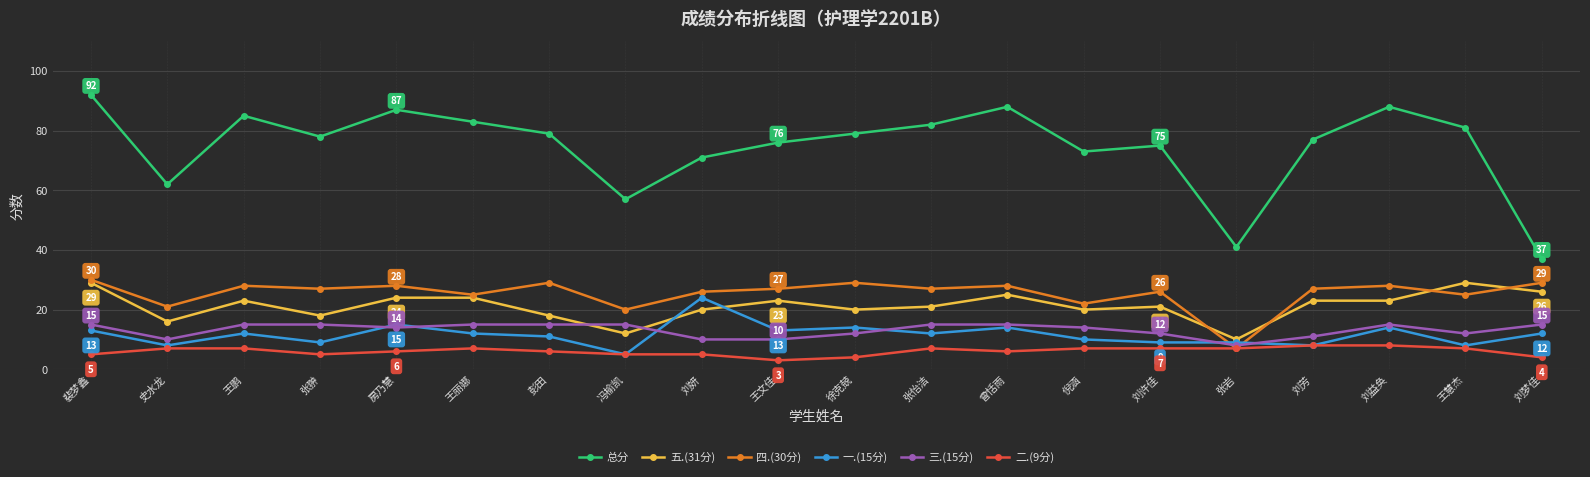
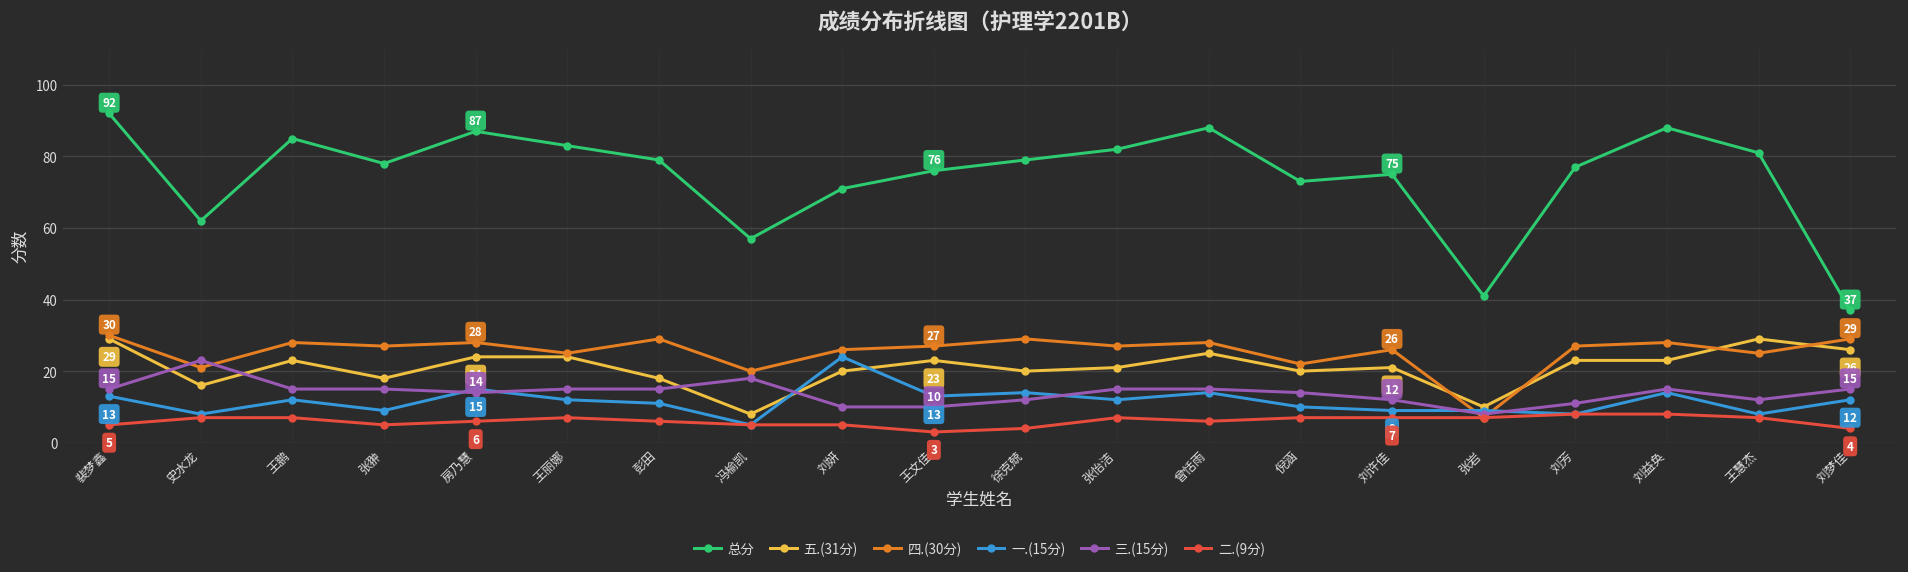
三.(15分), 史水龙: 10 -> 23
五.(31分), 冯榆凯: 12 -> 8
三.(15分), 冯榆凯: 15 -> 18
